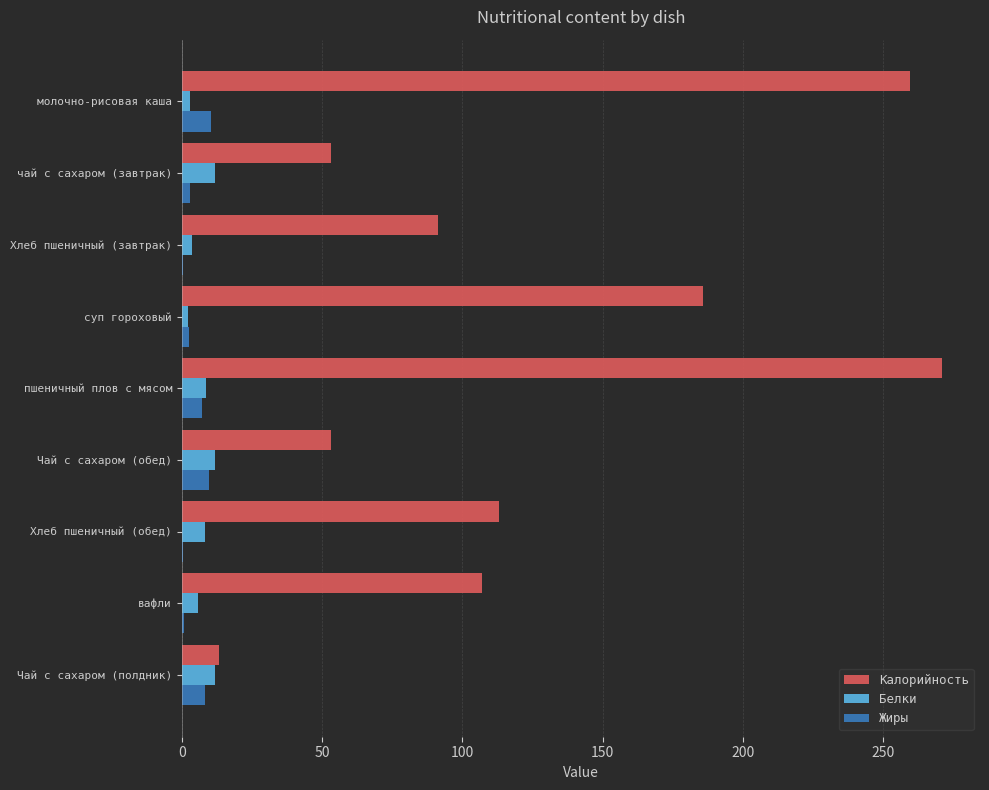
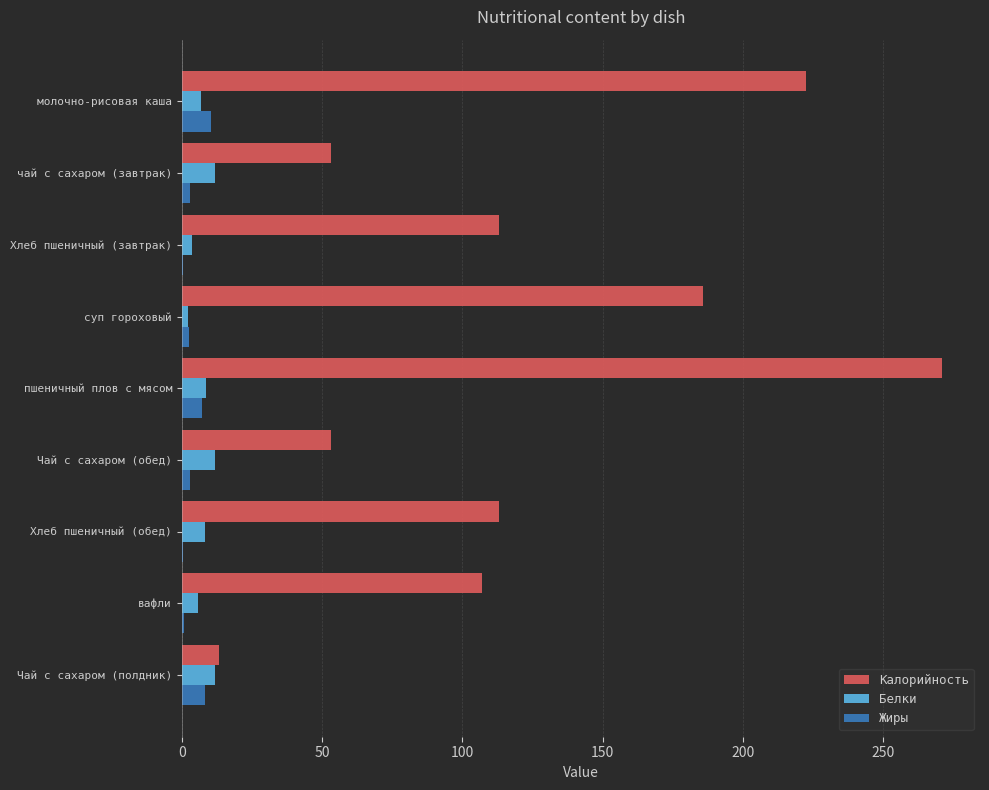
Калорийность, молочно-рисовая каша: 260 -> 222
Белки, молочно-рисовая каша: 3 -> 7
Калорийность, Хлеб пшеничный (завтрак): 91 -> 113
Жиры, Чай с сахаром (обед): 10 -> 3
